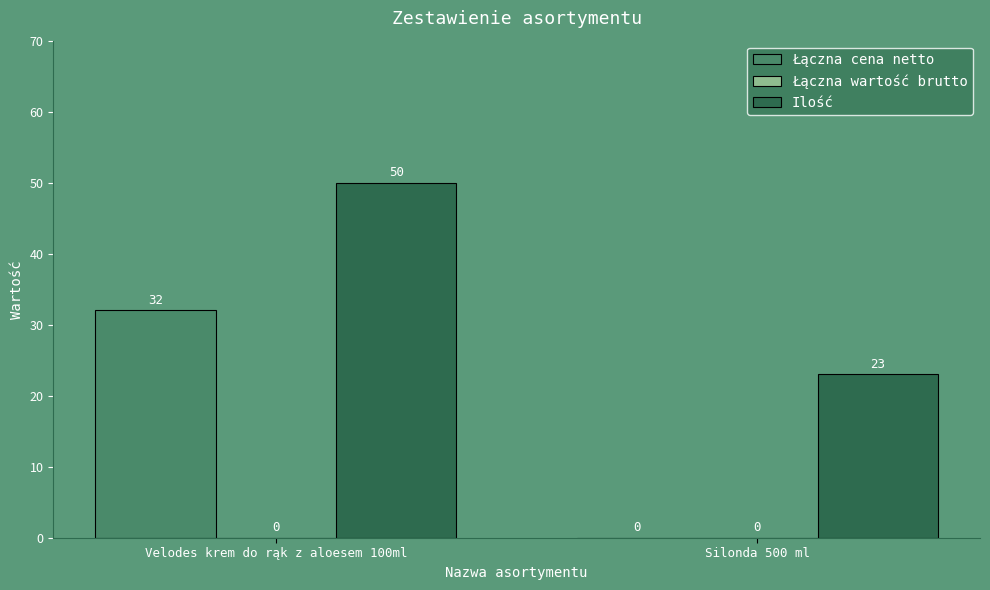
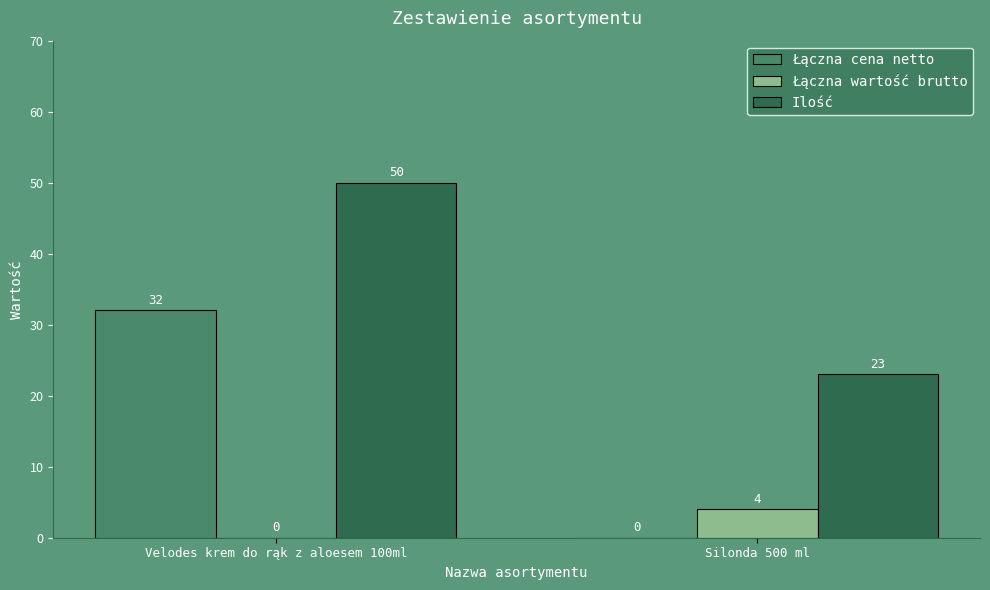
Łączna wartość brutto, Silonda 500 ml: 0 -> 4
